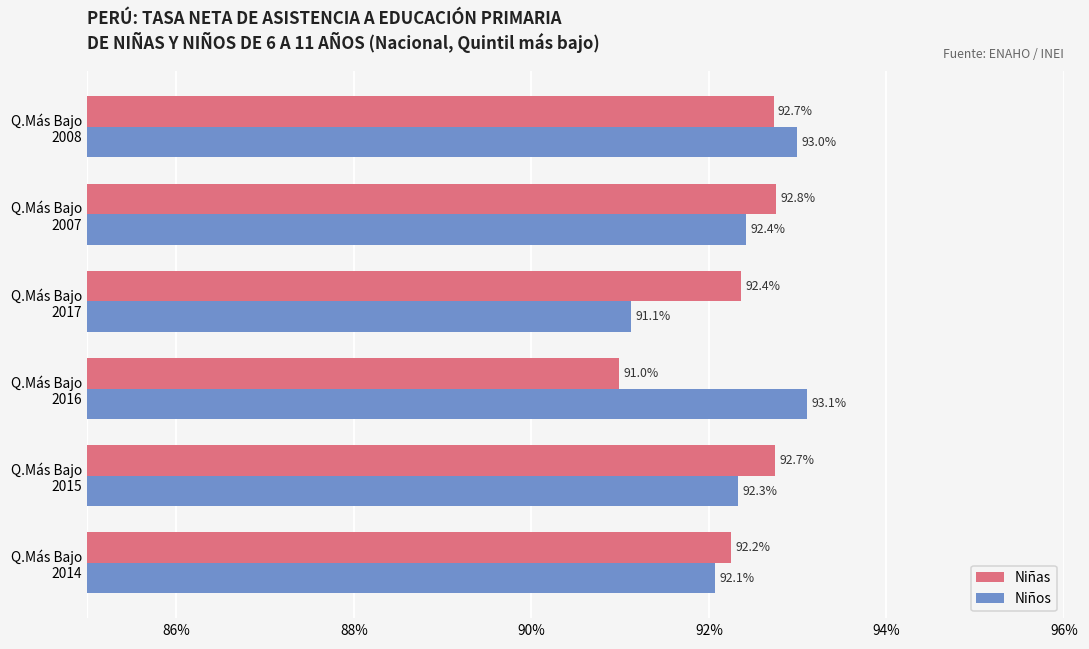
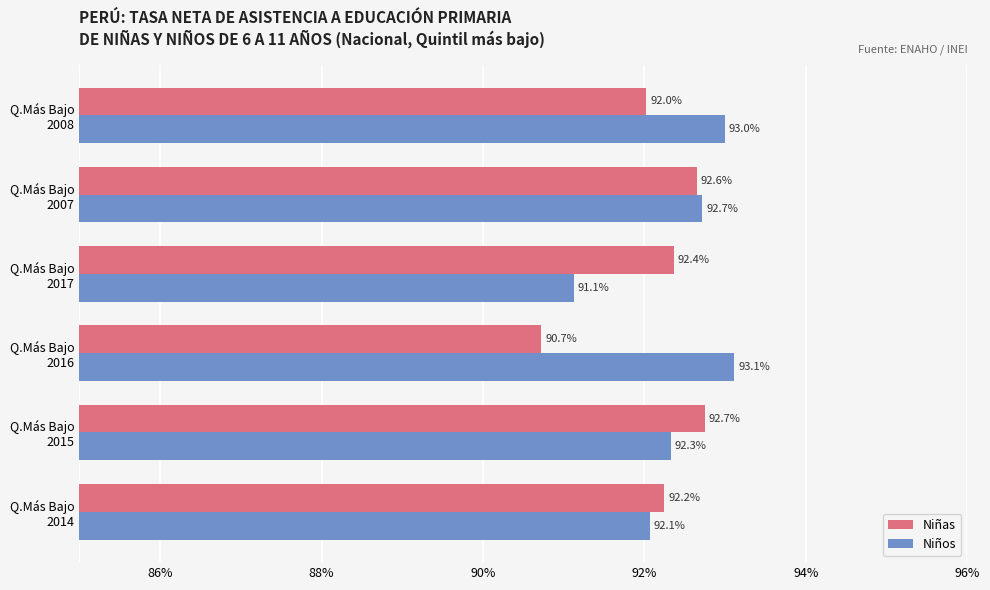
Niñas, Q.Más Bajo 2008: 92.7% -> 92.0%
Niñas, Q.Más Bajo 2007: 92.8% -> 92.6%
Niños, Q.Más Bajo 2007: 92.4% -> 92.7%
Niñas, Q.Más Bajo 2016: 91.0% -> 90.7%
